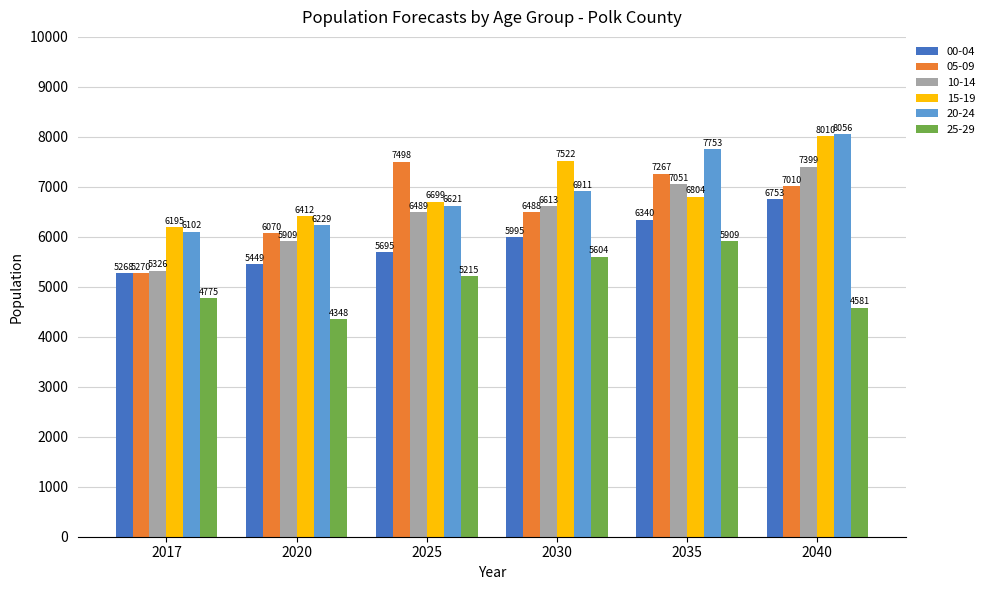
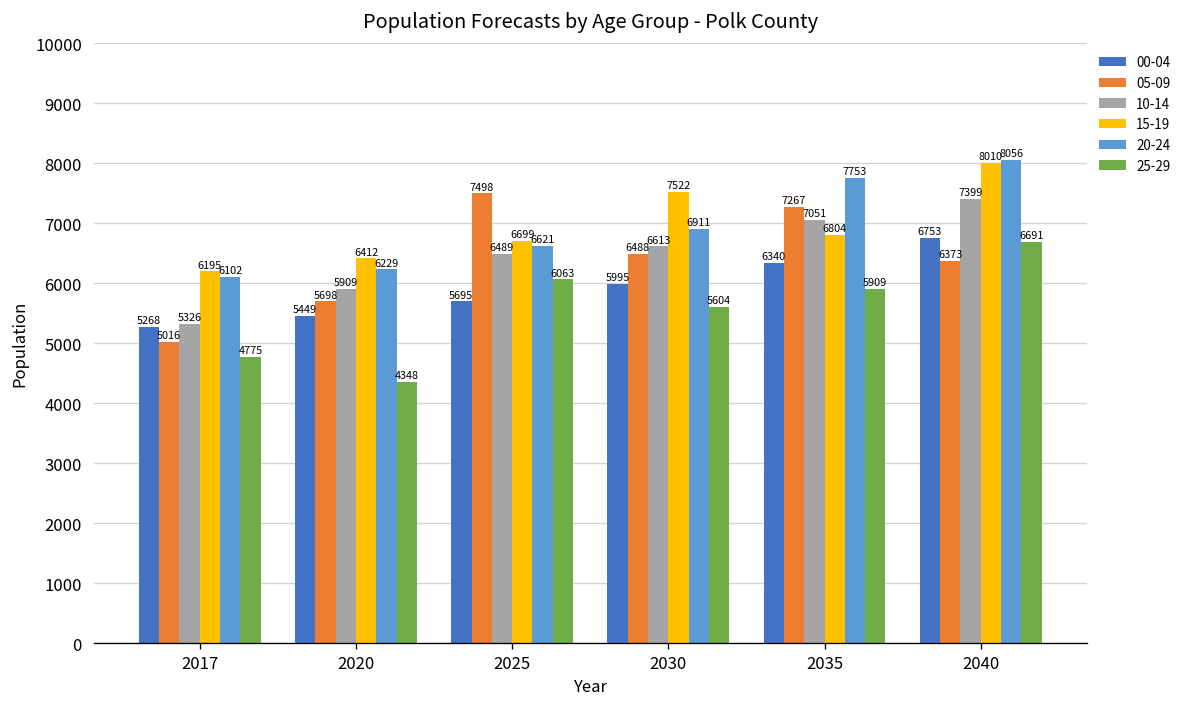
05-09, 2017: 5270 -> 5016
05-09, 2020: 6070 -> 5698
25-29, 2025: 5215 -> 6063
05-09, 2040: 7010 -> 6373
25-29, 2040: 4581 -> 6691
